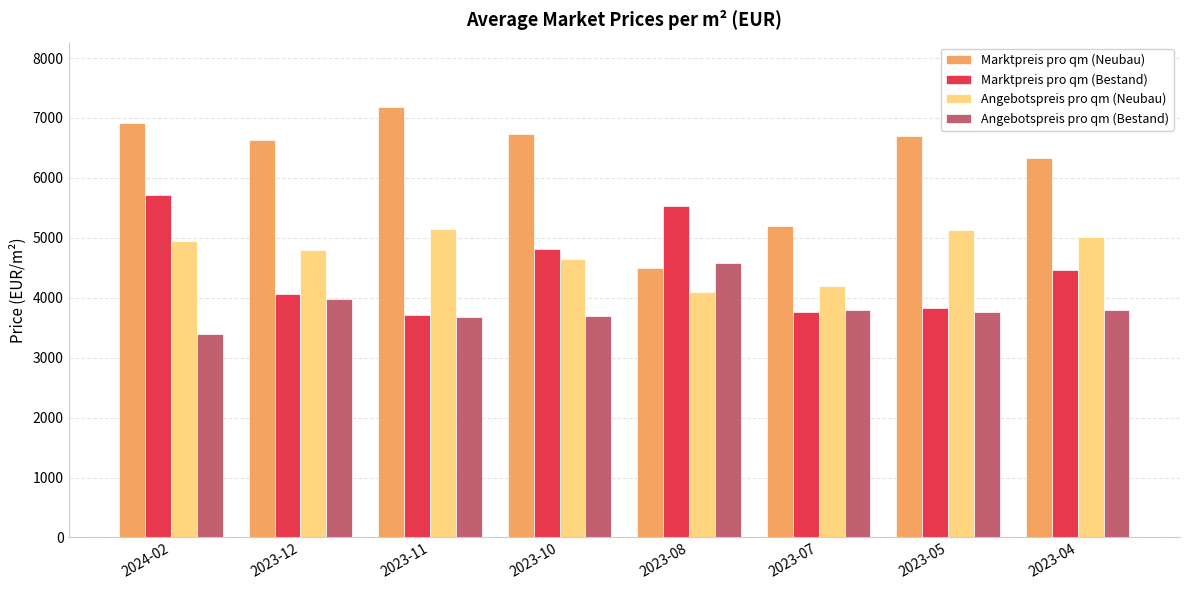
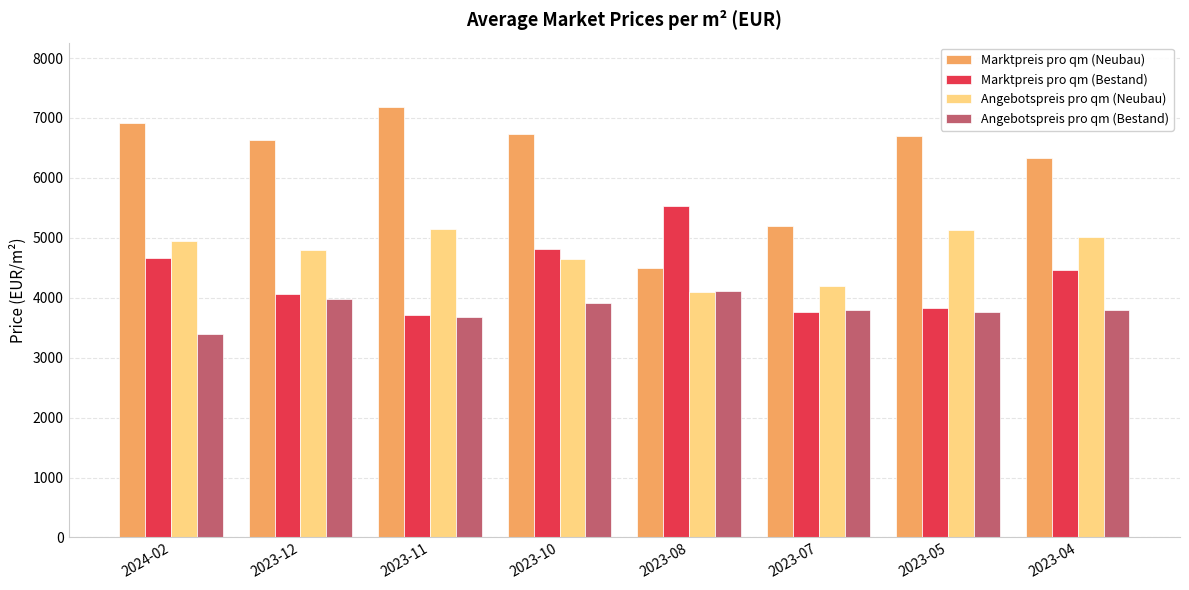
Marktpreis pro qm (Bestand), 2024-02: 5700 -> 4700
Angebotspreis pro qm (Bestand), 2023-10: 3700 -> 3900
Angebotspreis pro qm (Bestand), 2023-08: 4600 -> 4100
